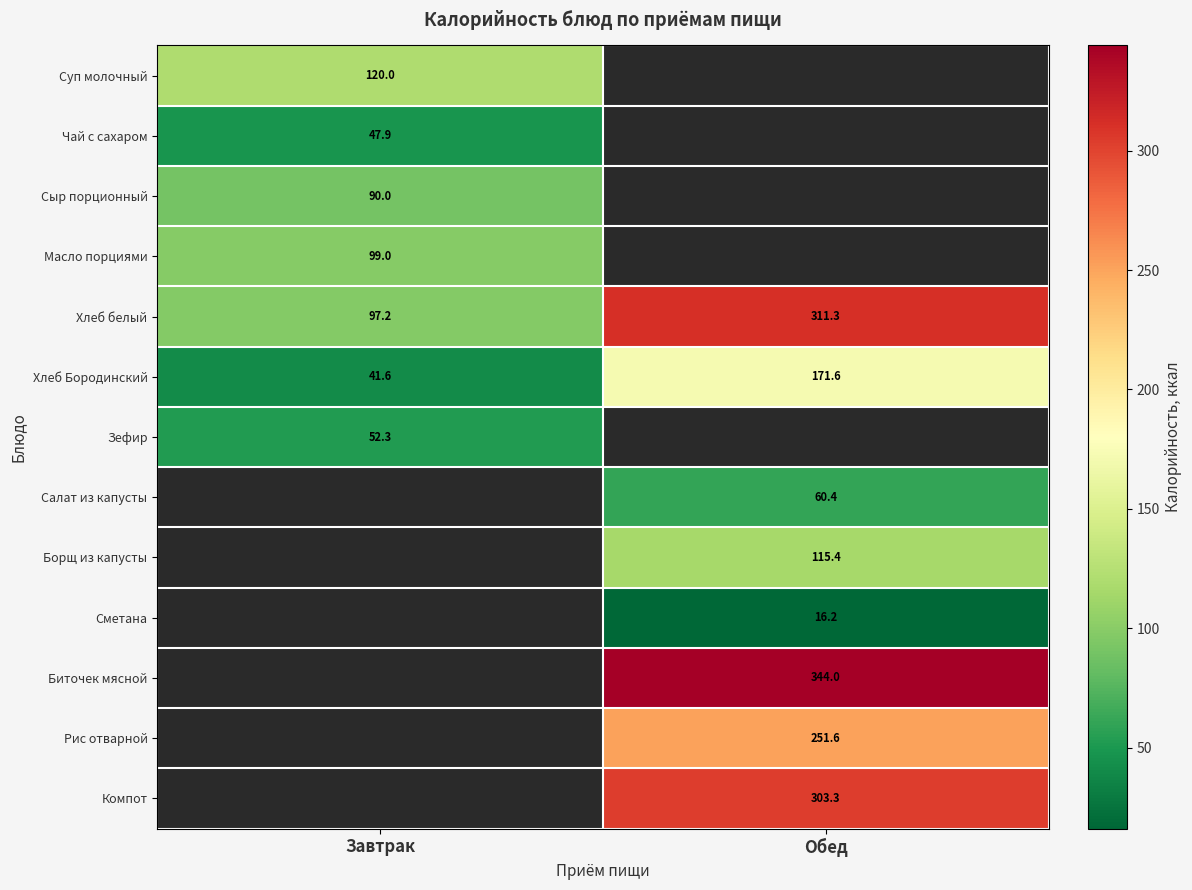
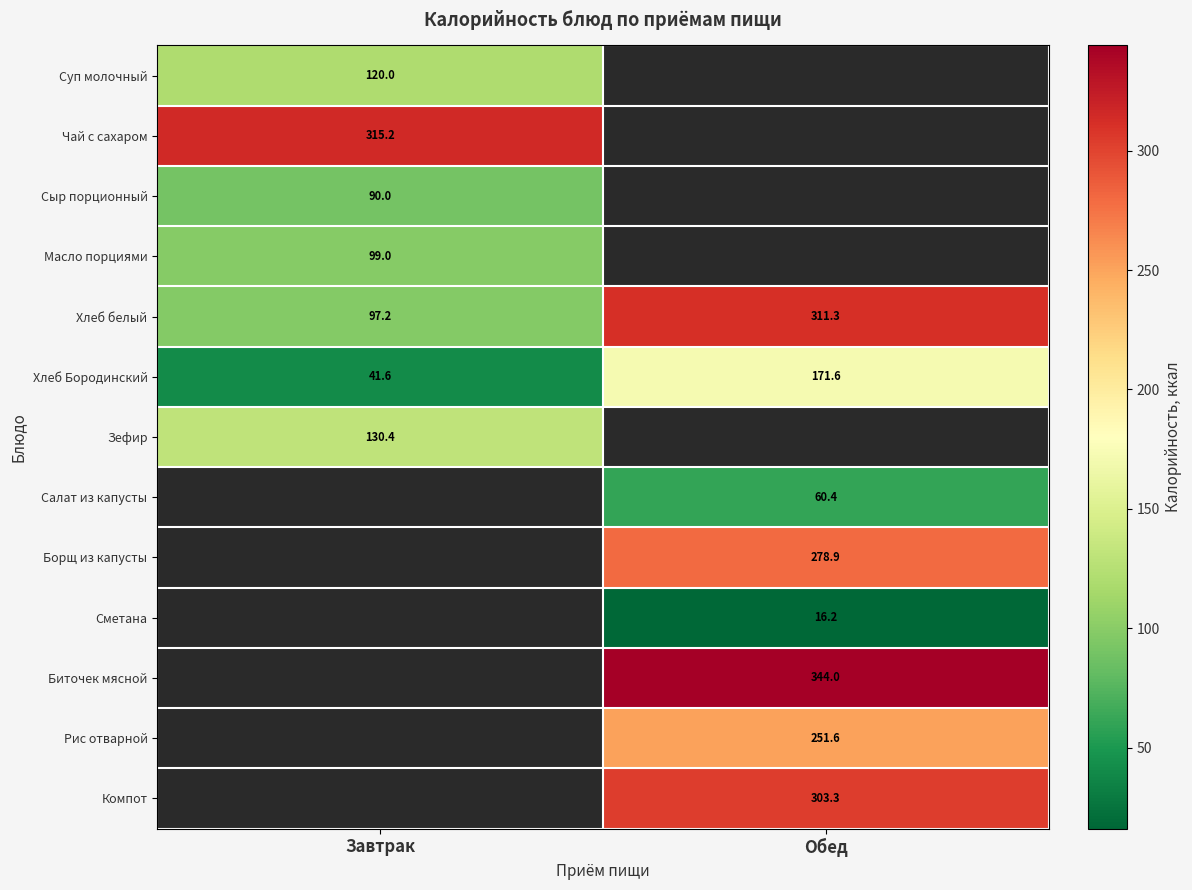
Чай с сахаром, Завтрак: 47.9 -> 315.2
Зефир, Завтрак: 52.3 -> 130.4
Борщ из капусты, Обед: 115.4 -> 278.9
